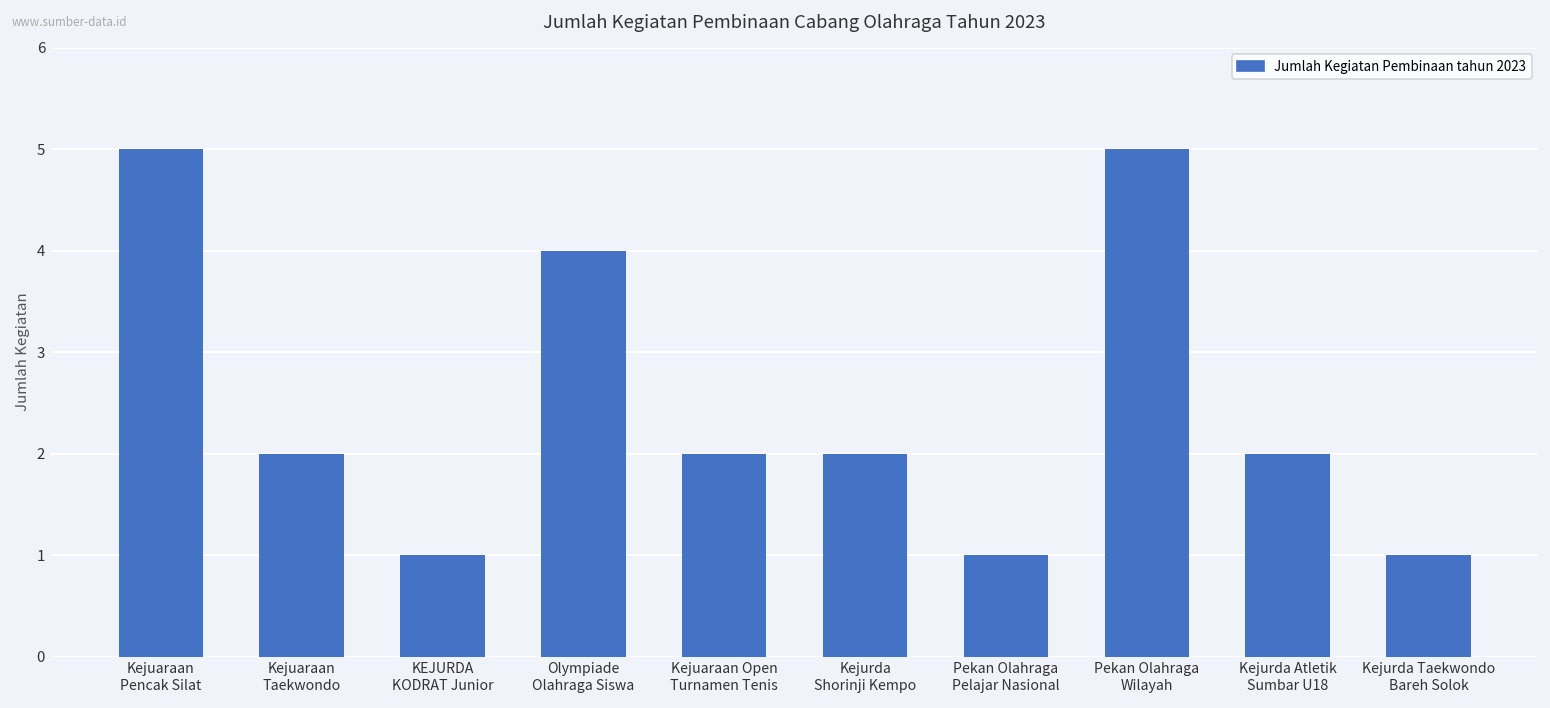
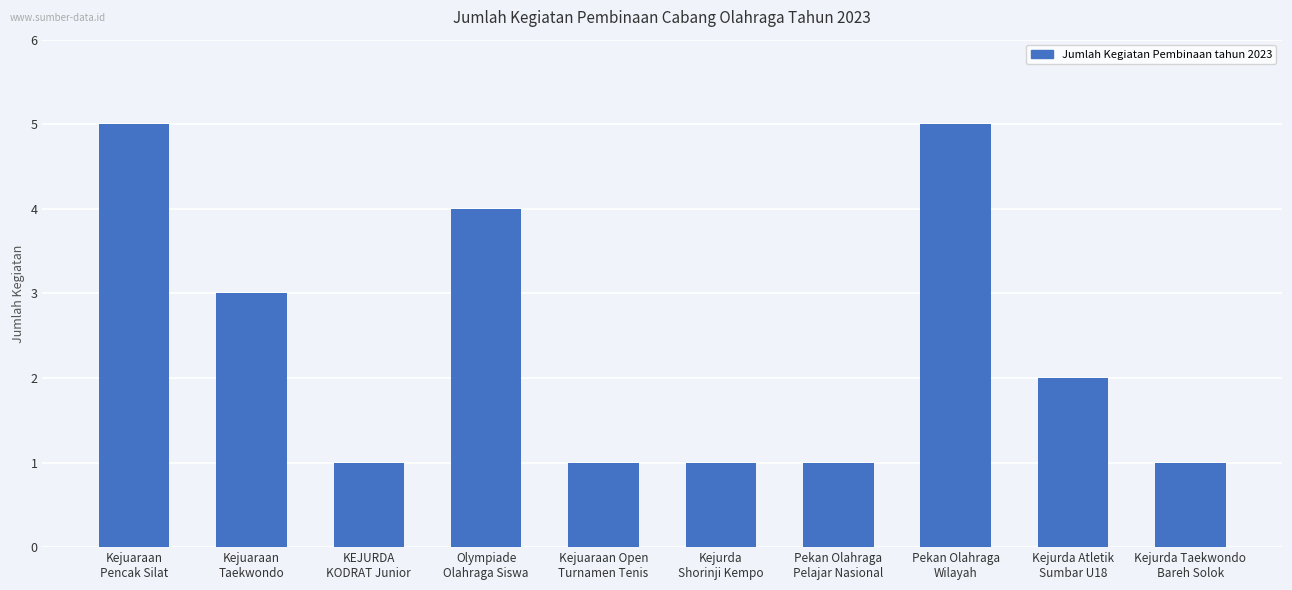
Kejuaraan Taekwondo: 2 -> 3
Kejuaraan Open Turnamen Tenis: 2 -> 1
Kejurda Shorinji Kempo: 2 -> 1
